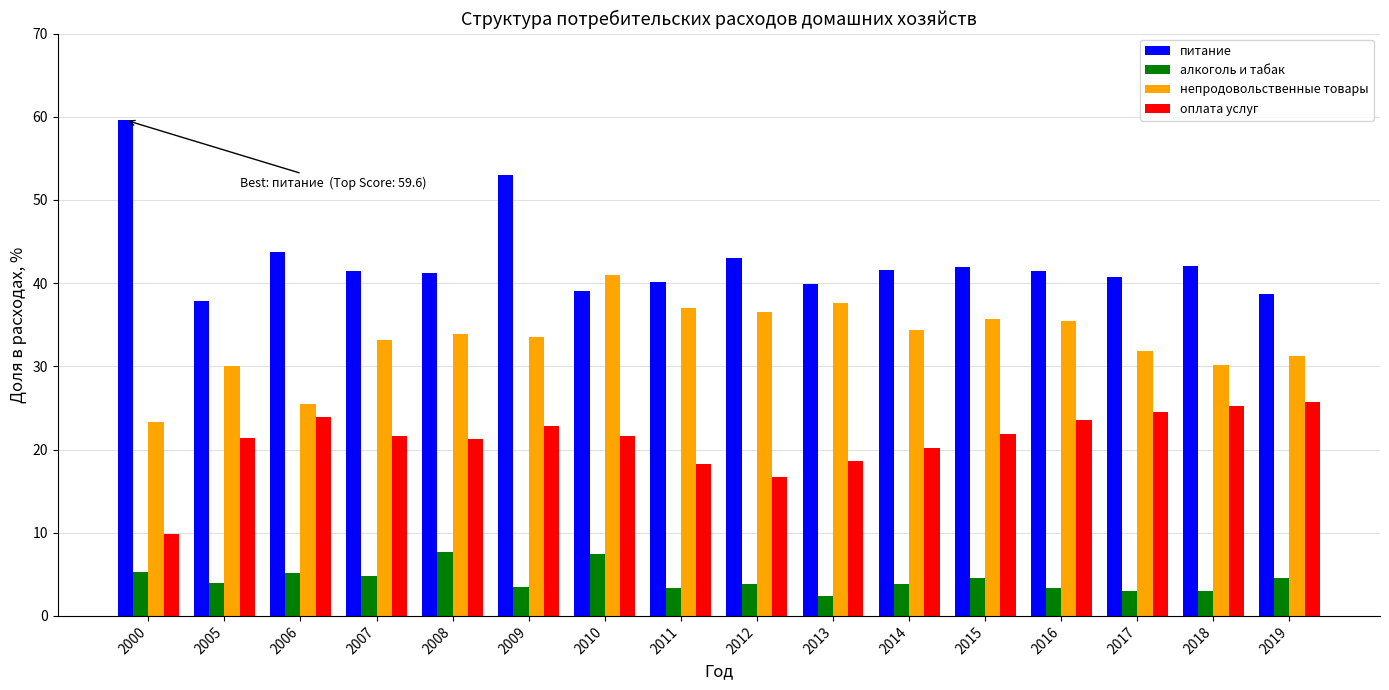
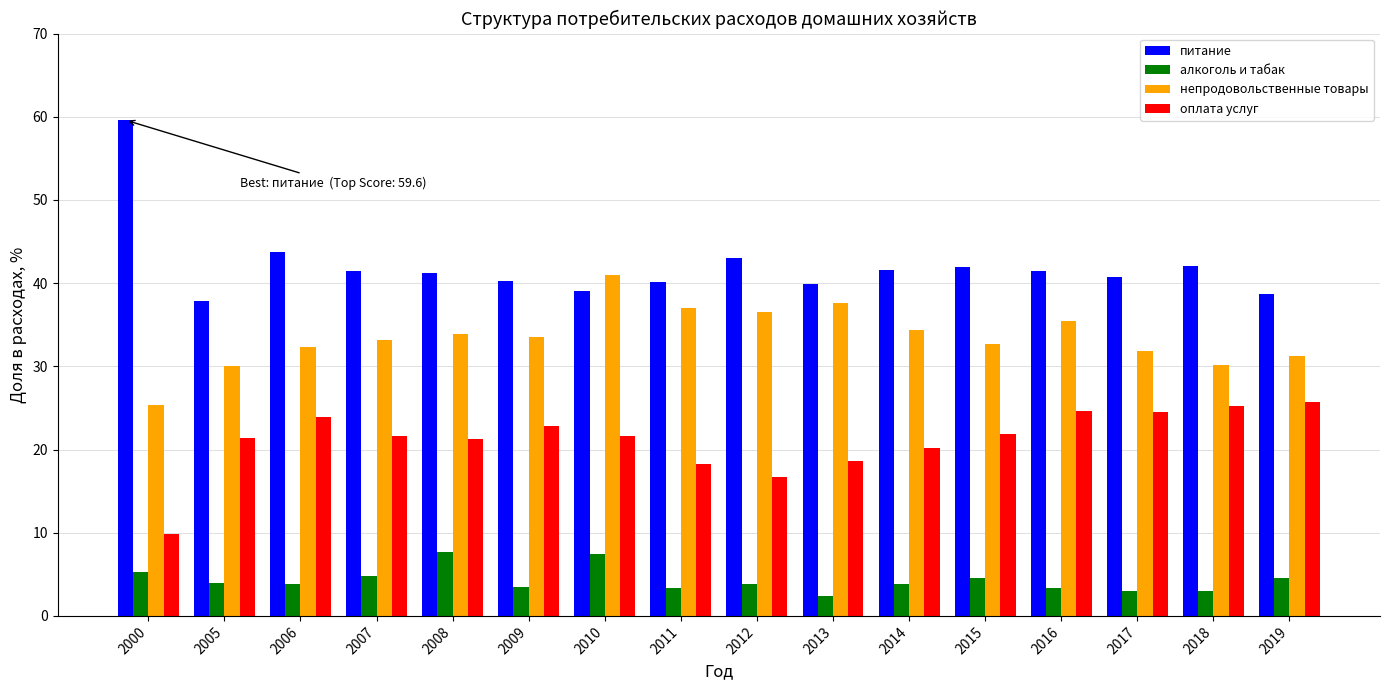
непродовольственные товары, 2000: 23 -> 25
алкоголь и табак, 2006: 5 -> 4
непродовольственные товары, 2006: 26 -> 32
питание, 2009: 53 -> 40
непродовольственные товары, 2015: 36 -> 33
оплата услуг, 2016: 24 -> 25
